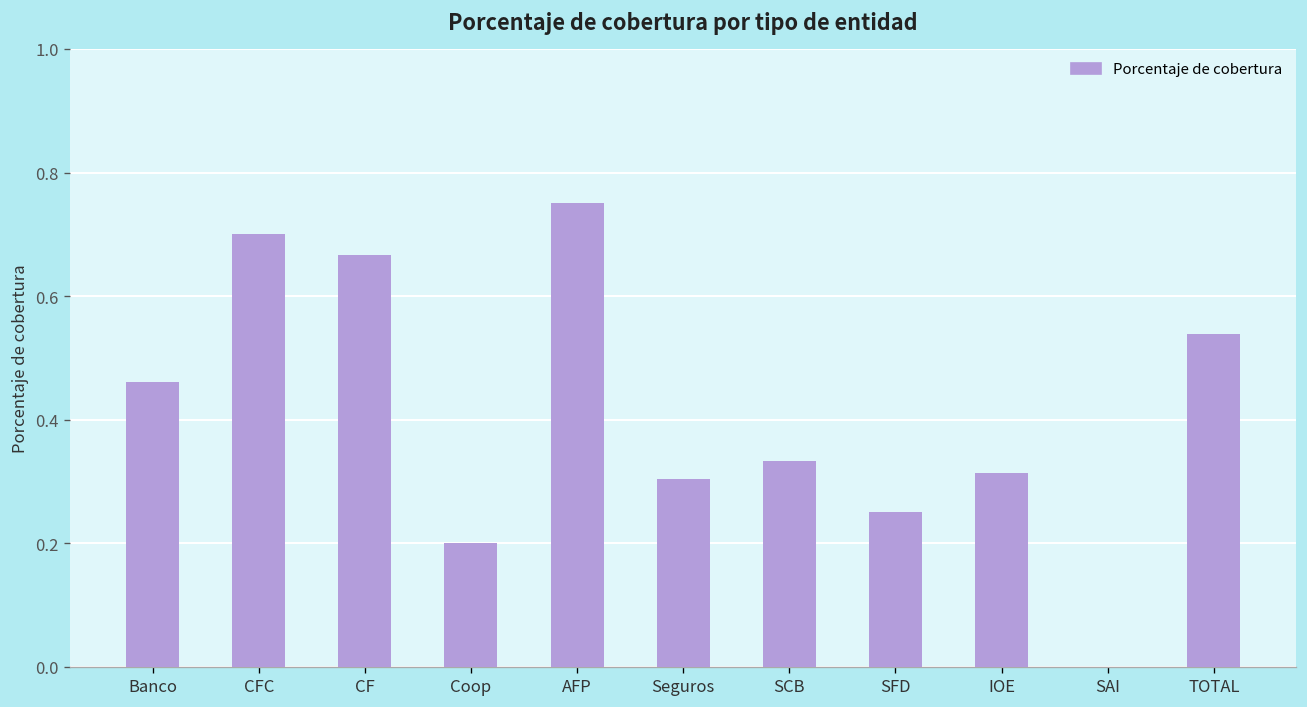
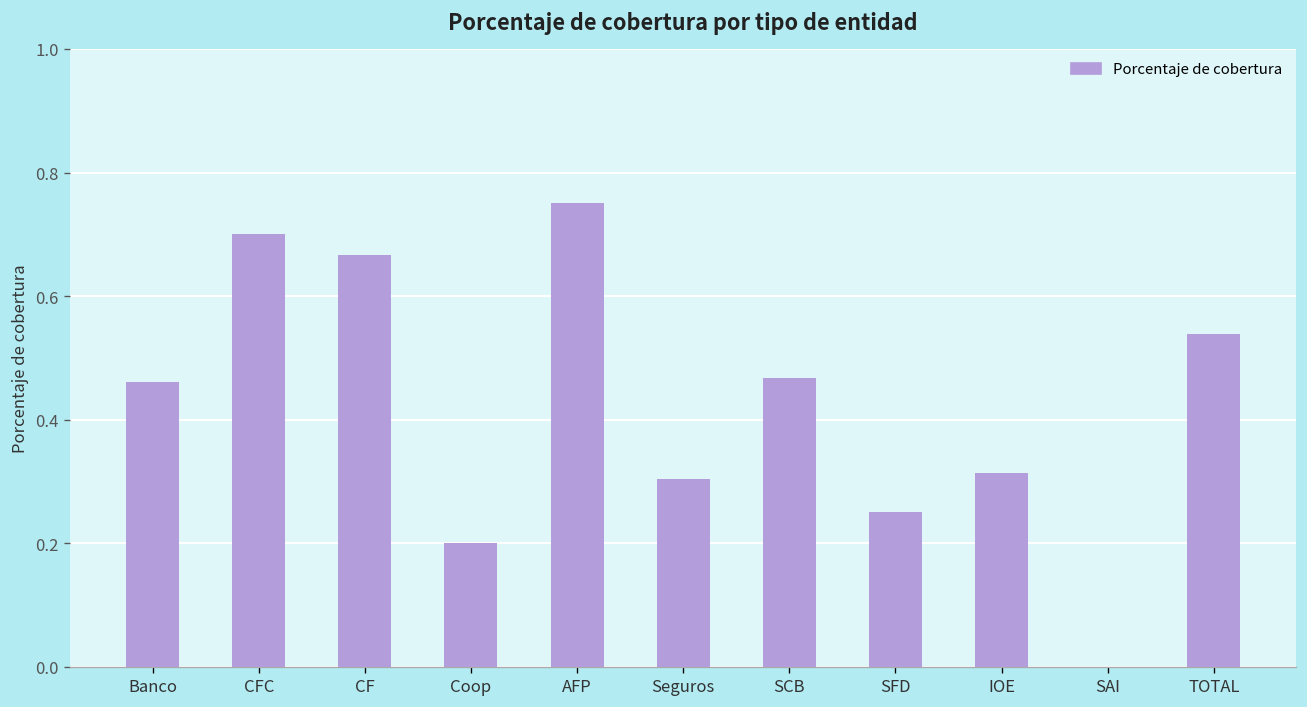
SCB: 0.33 -> 0.47
